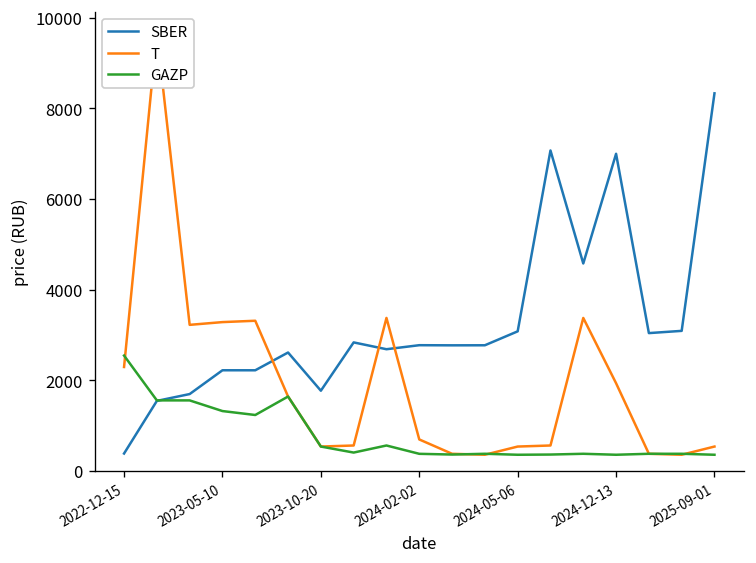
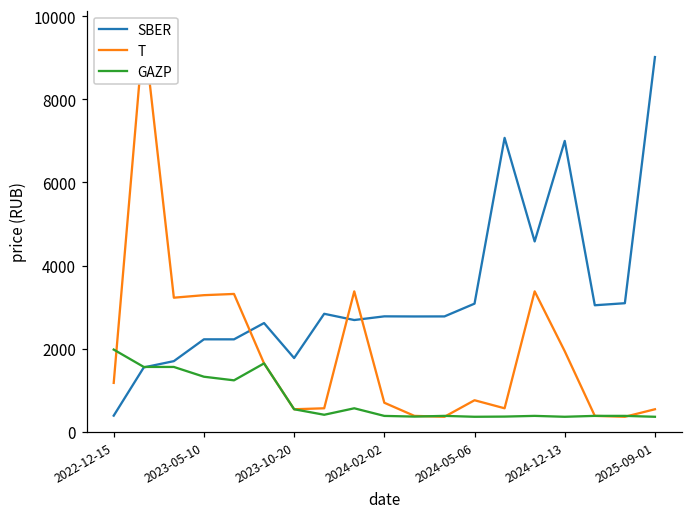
T, 2022-12-15: 2300 -> 1200
GAZP, 2022-12-15: 2500 -> 2000
T, 2024-05-06: 500 -> 800
SBER, 2025-09-01: 8300 -> 9000
